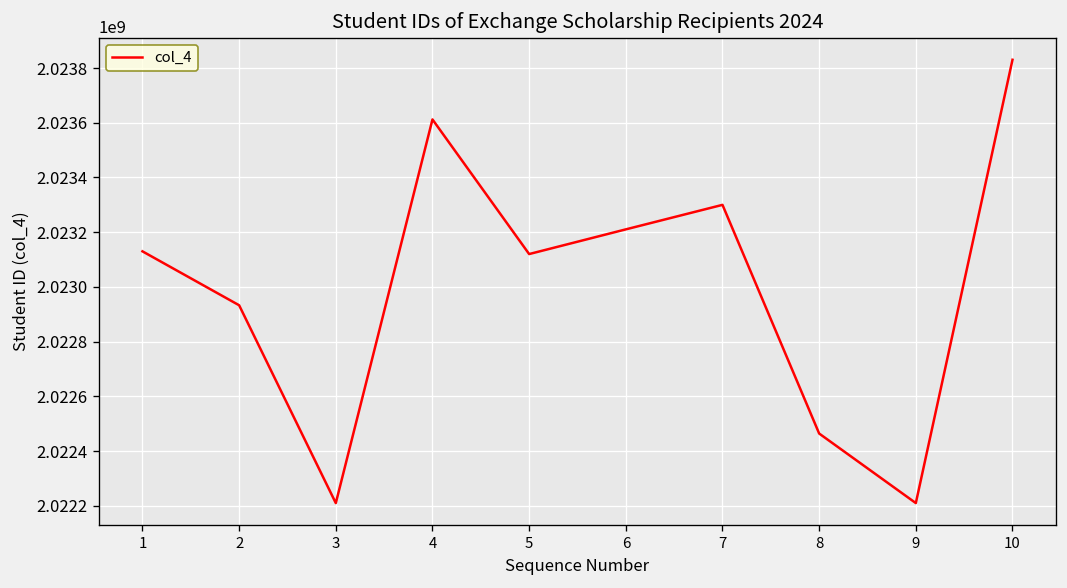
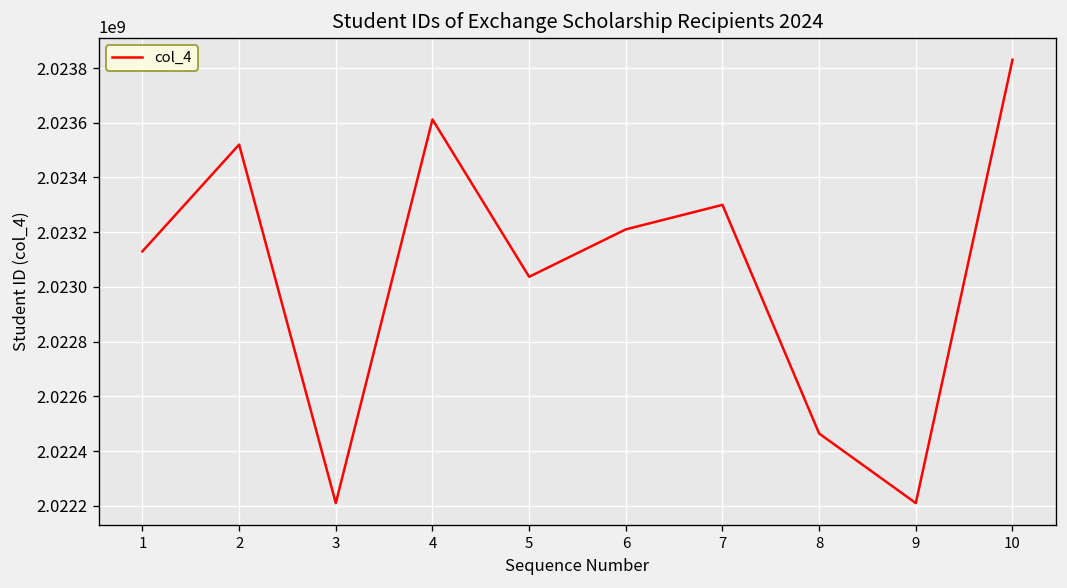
2: 2022930000 -> 2023520000
5: 2023120000 -> 2023040000
